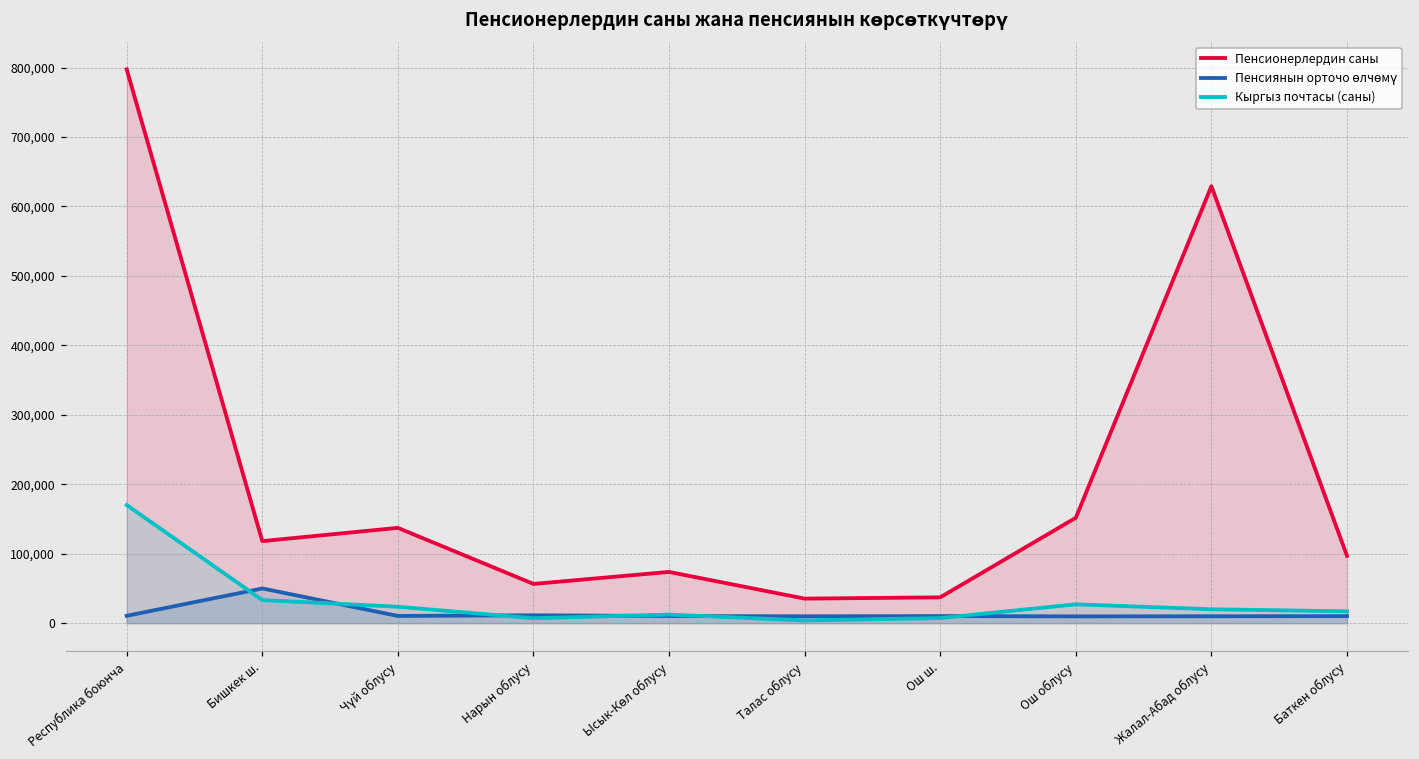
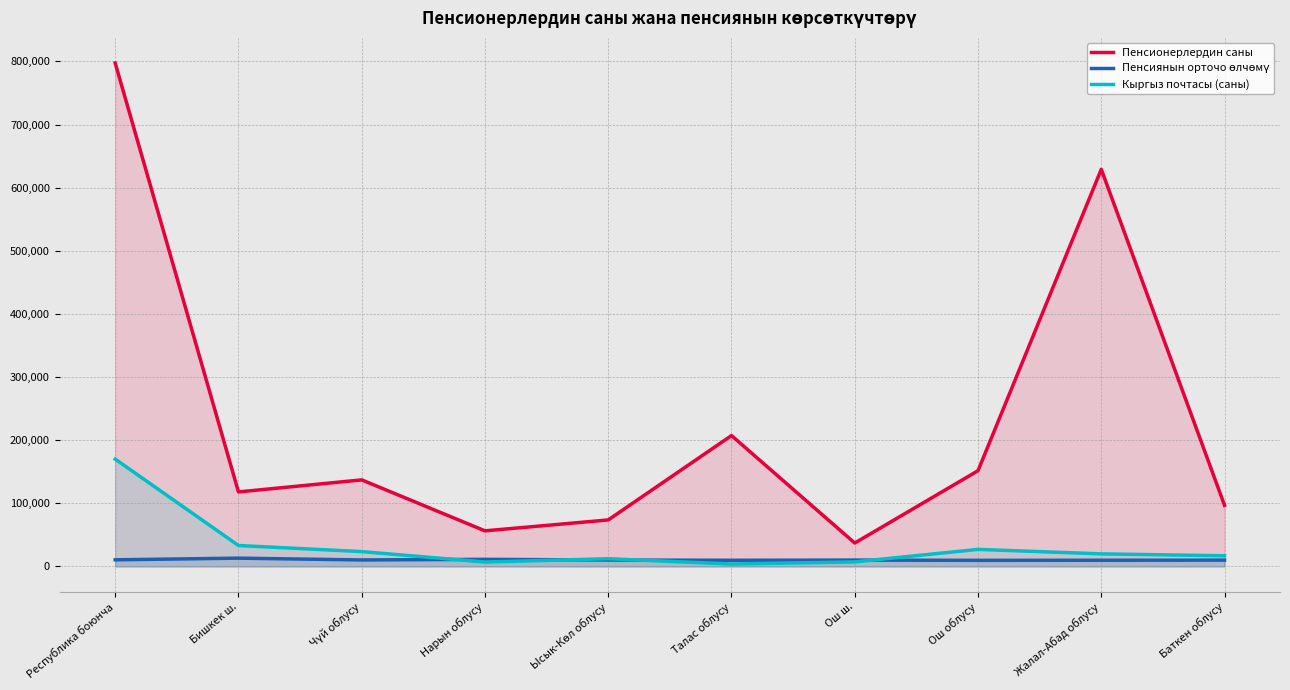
Пенсиянын орточо өлчөмү, Бишкек ш.: 50,000 -> 10,000
Пенсионерлердин саны, Талас облусу: 40,000 -> 210,000
